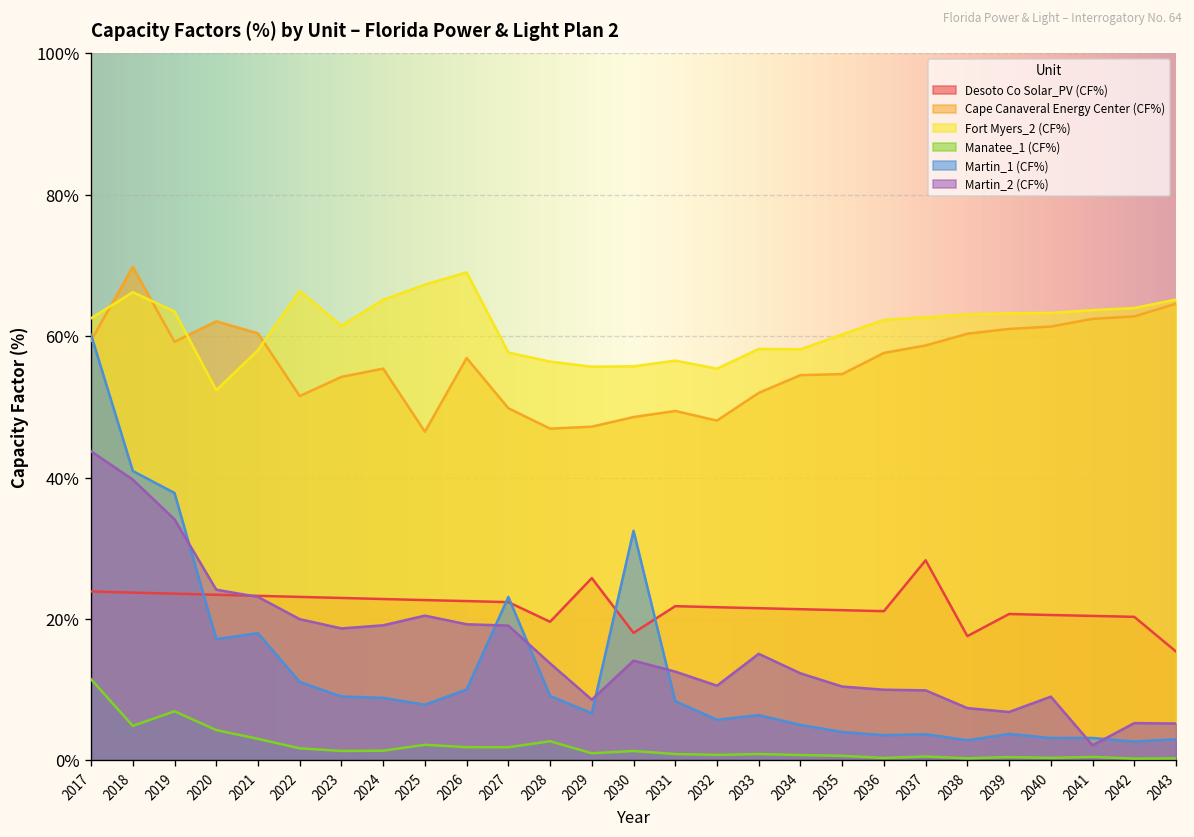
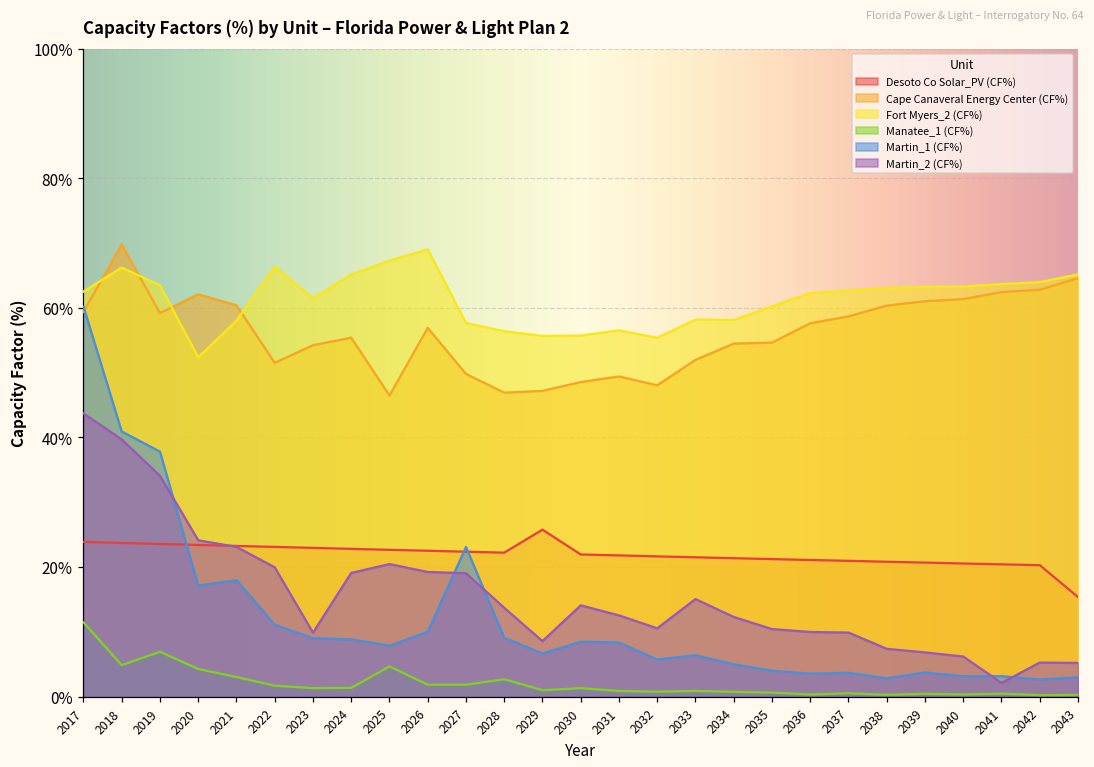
Martin_2 (CF%), 2023: 19% -> 10%
Manatee_1 (CF%), 2025: 2% -> 5%
Desoto Co Solar_PV (CF%), 2028: 20% -> 22%
Desoto Co Solar_PV (CF%), 2030: 18% -> 22%
Martin_1 (CF%), 2030: 32% -> 8%
Desoto Co Solar_PV (CF%), 2037: 28% -> 21%
Desoto Co Solar_PV (CF%), 2038: 18% -> 21%
Martin_2 (CF%), 2040: 9% -> 6%
